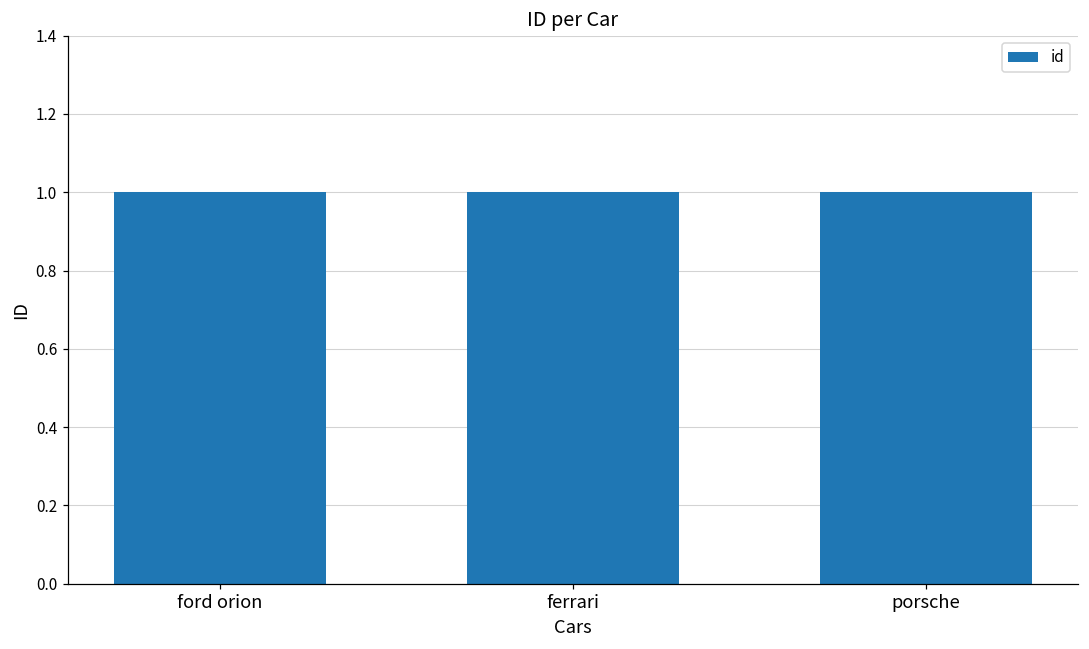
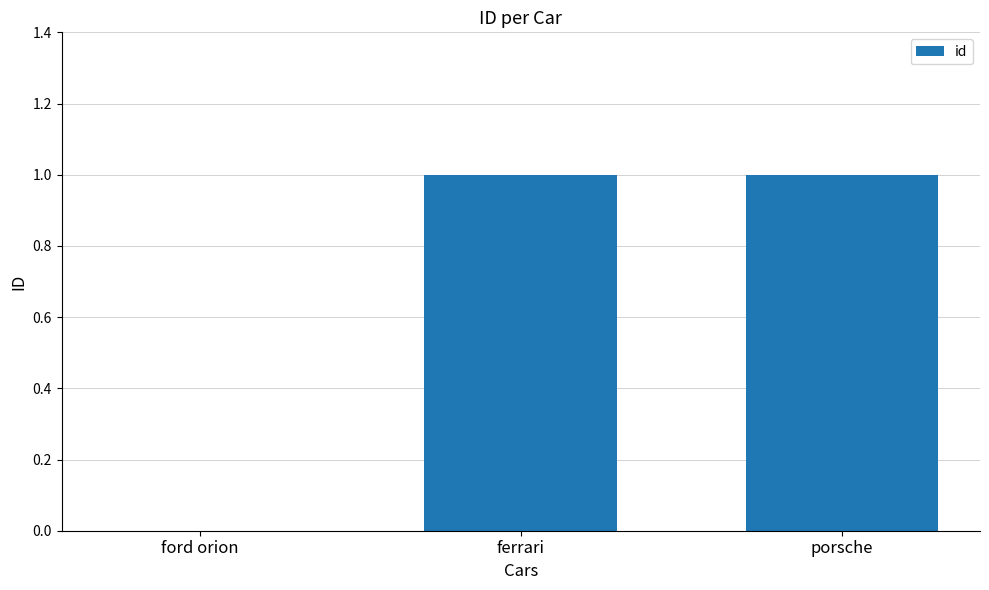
ford orion: 1 -> 0
